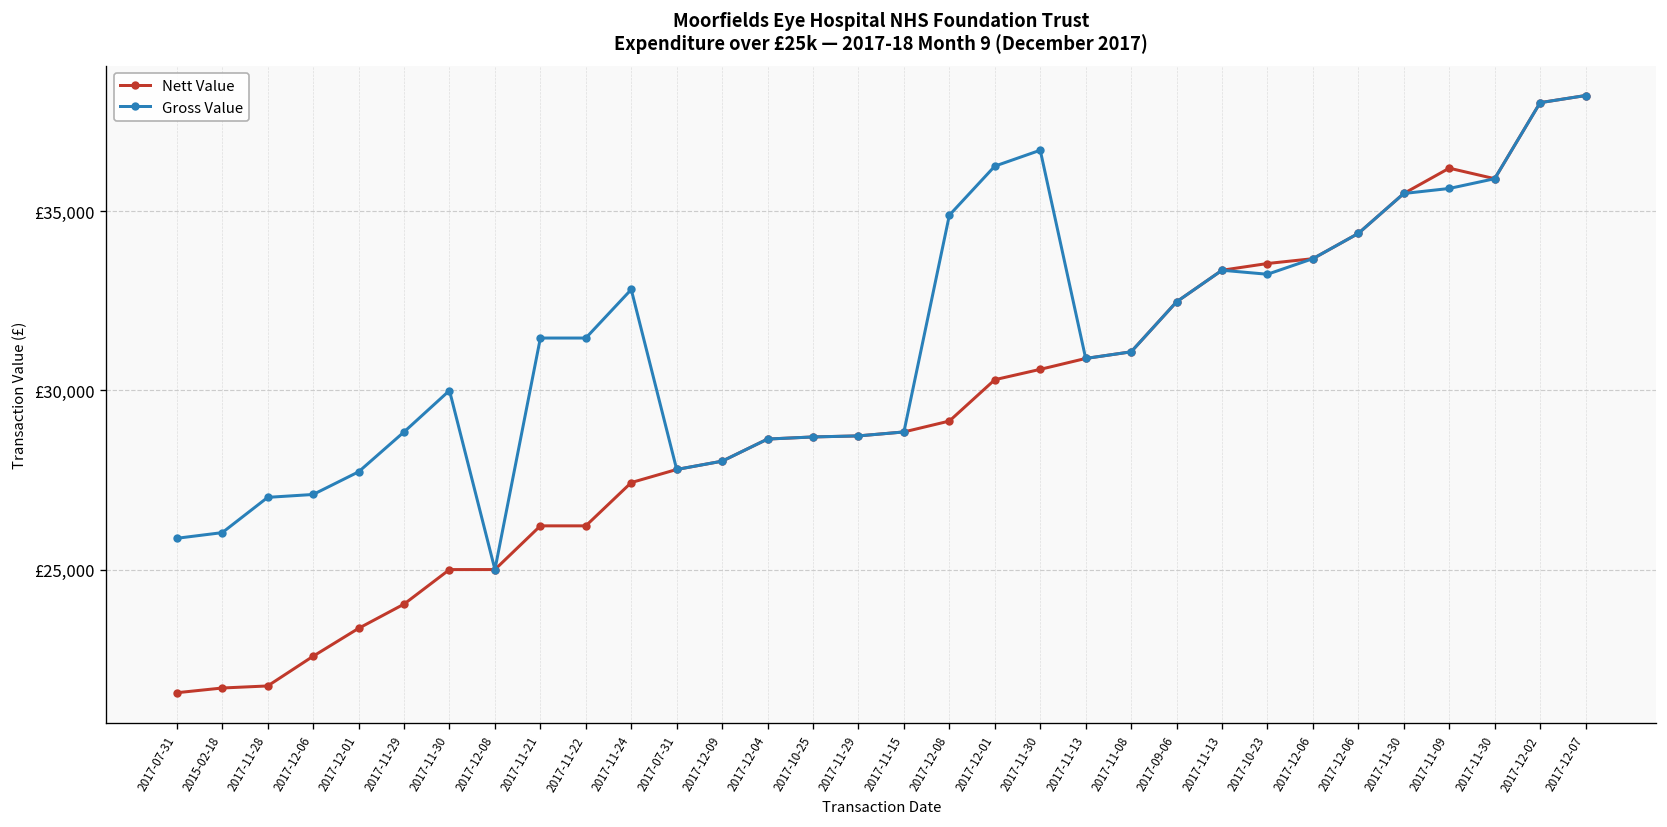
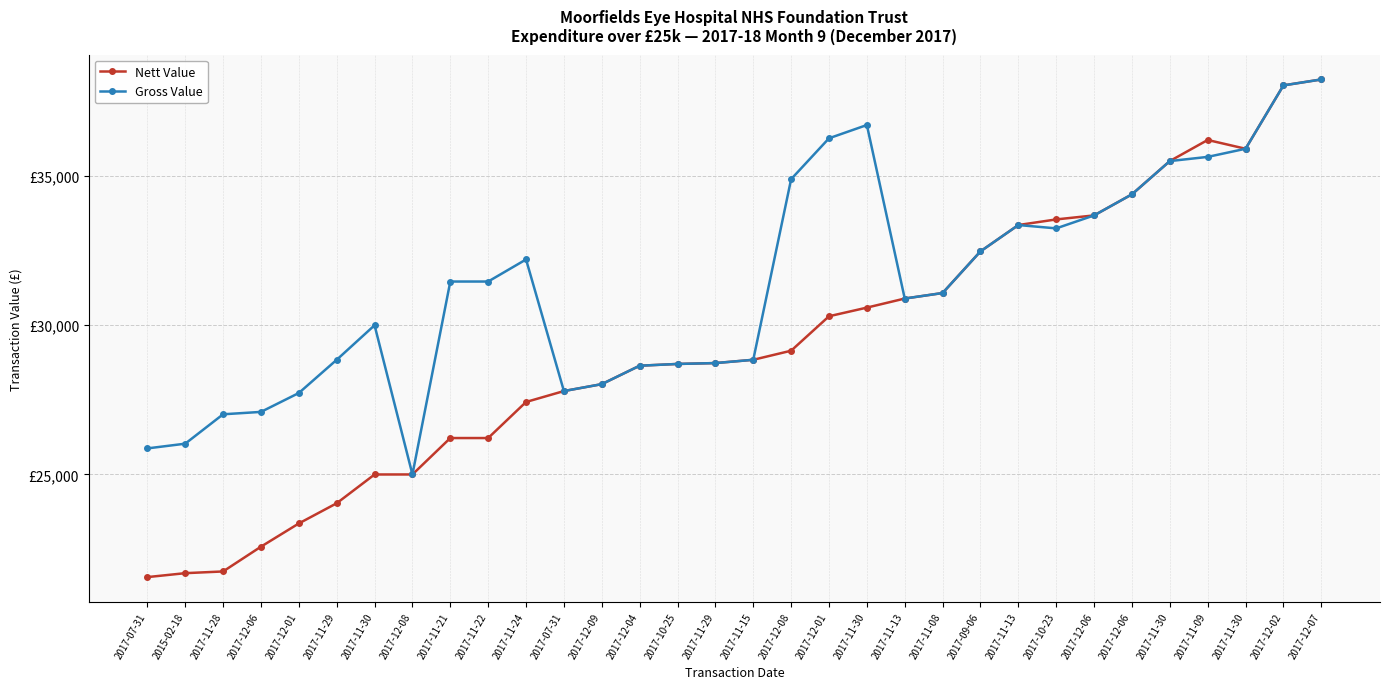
Gross Value, 2017-11-24: £32,800 -> £32,200
